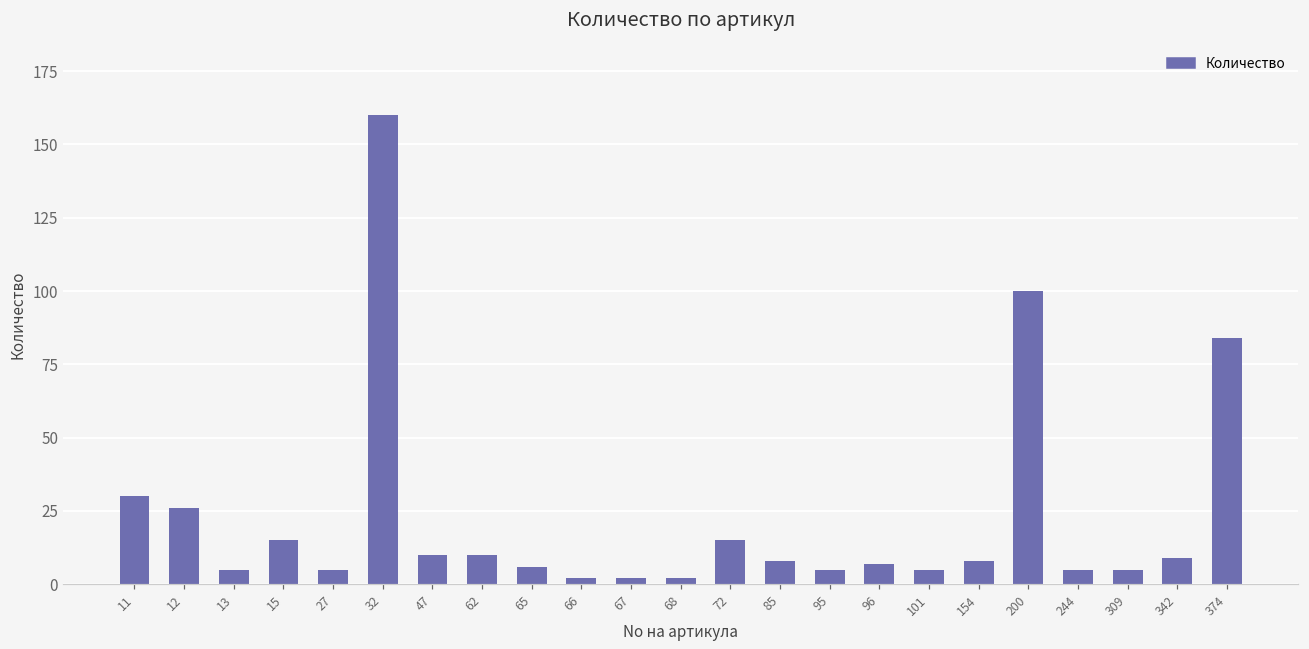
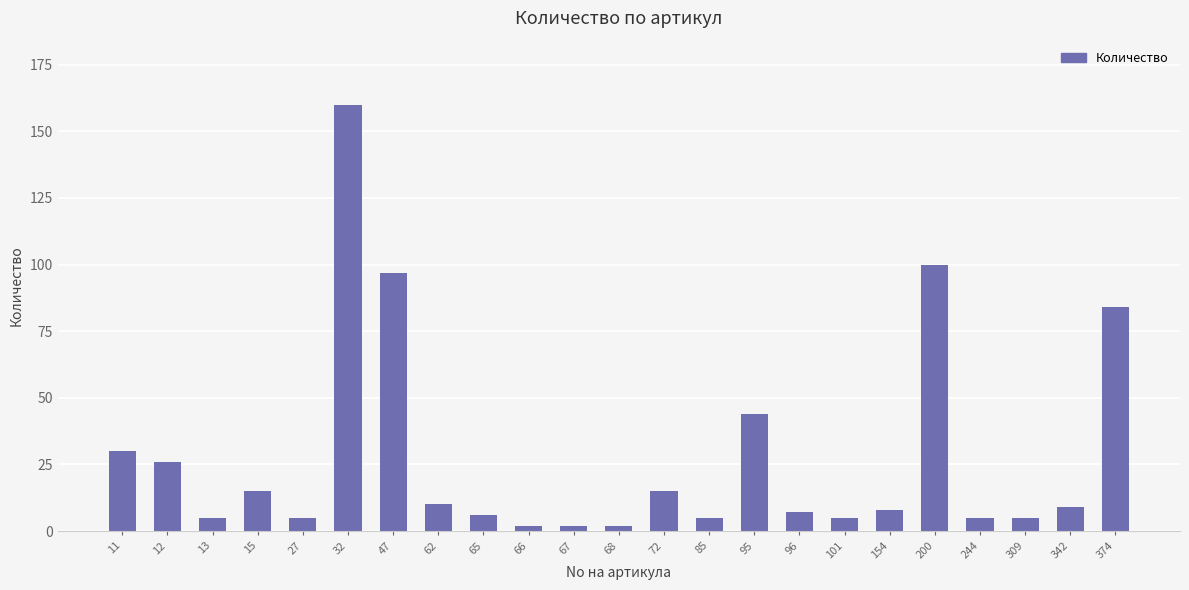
47: 10 -> 97
85: 8 -> 5
95: 5 -> 44
